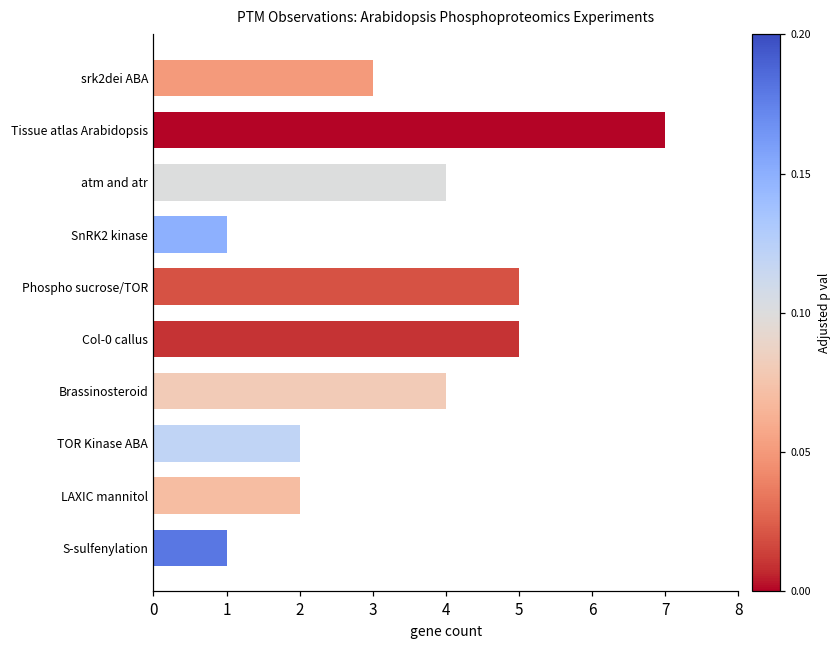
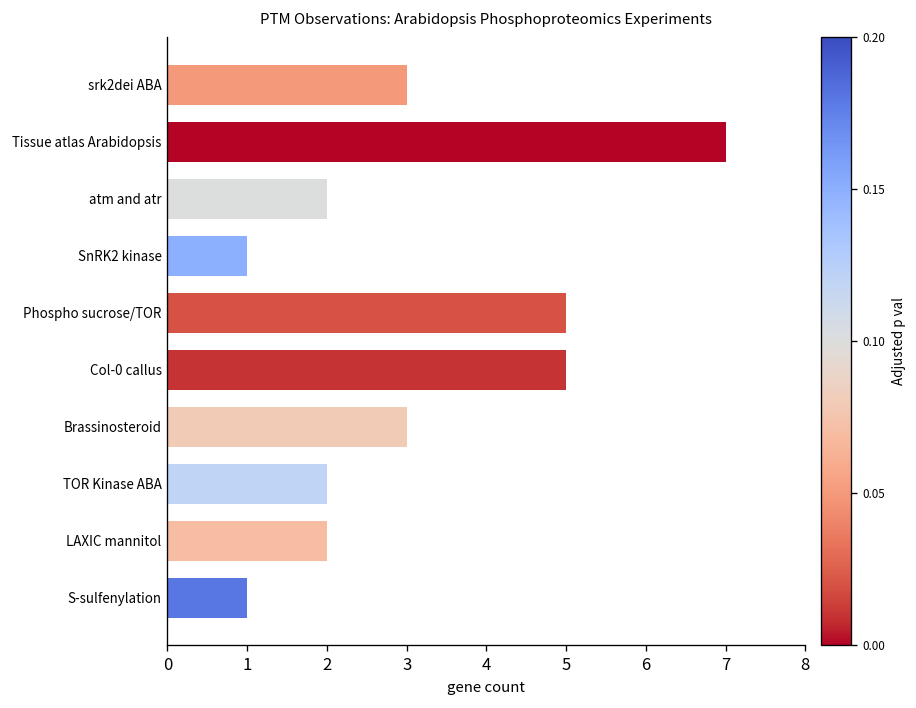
atm and atr: 4 -> 2
Brassinosteroid: 4 -> 3
